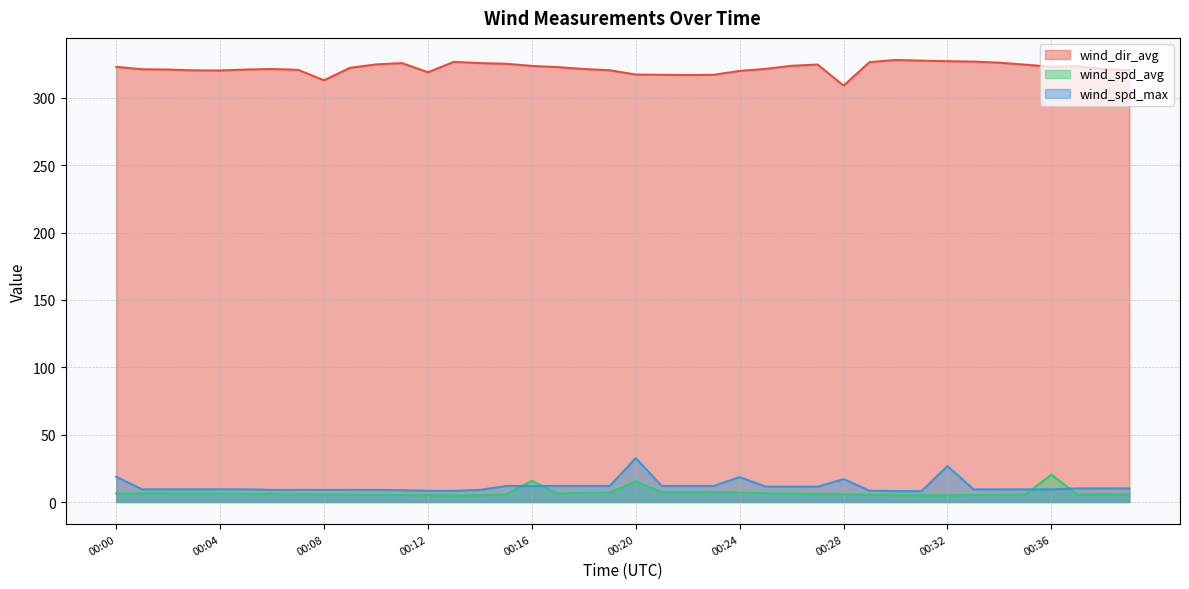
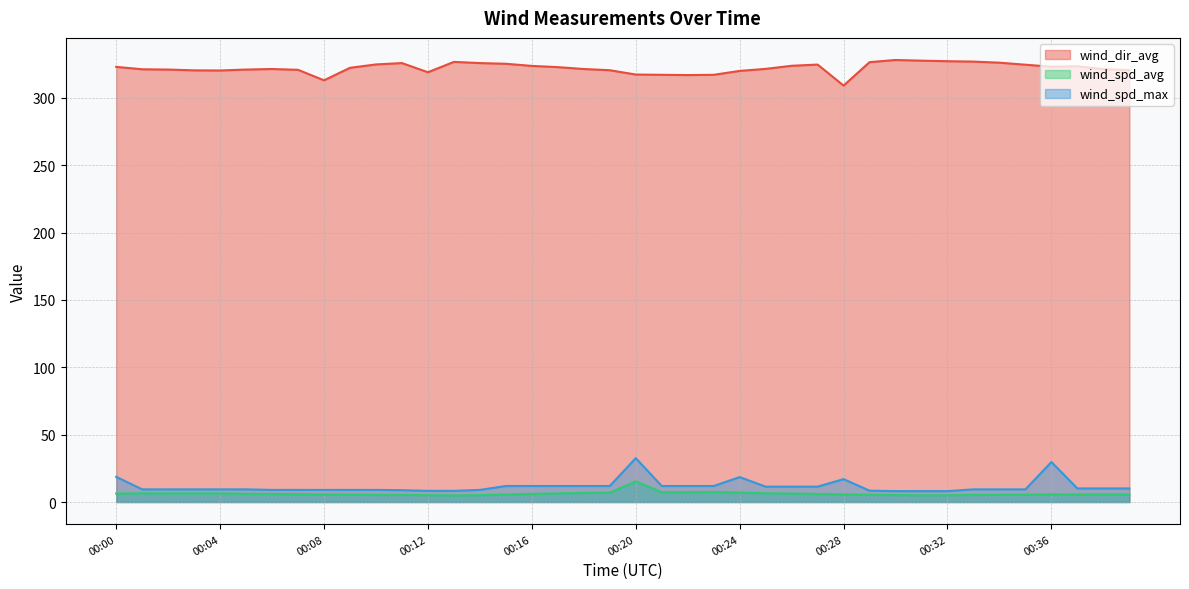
wind_spd_avg, 00:16: 16 -> 6
wind_spd_max, 00:32: 27 -> 8
wind_spd_avg, 00:36: 20 -> 6
wind_spd_max, 00:36: 9 -> 30
